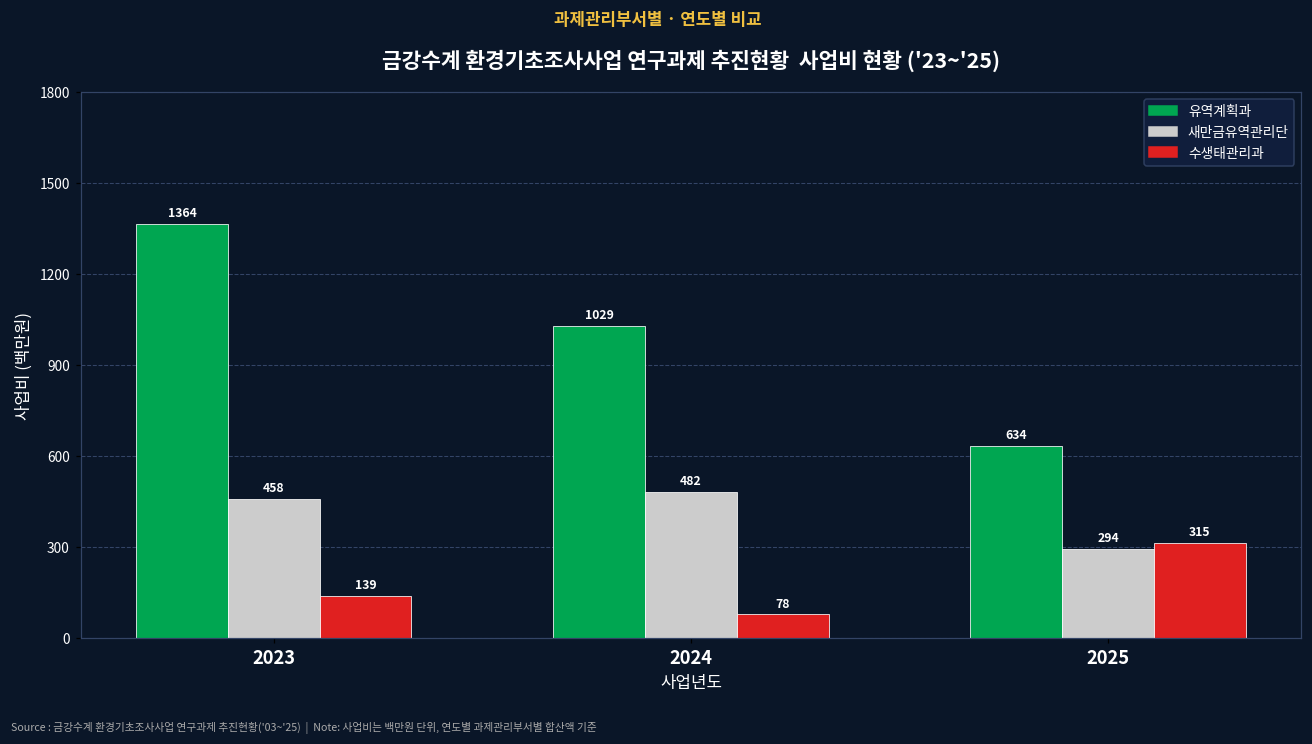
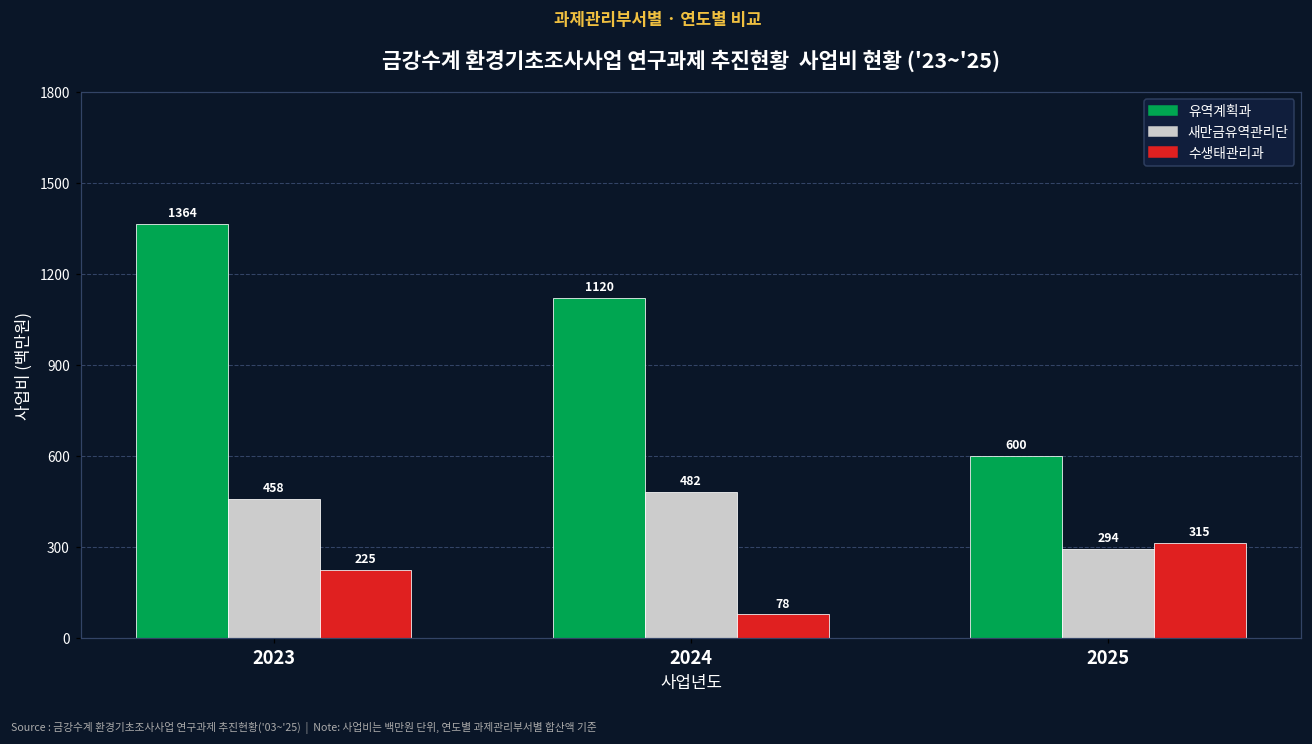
수생태관리과, 2023: 139 -> 225
유역계획과, 2024: 1029 -> 1120
유역계획과, 2025: 634 -> 600
